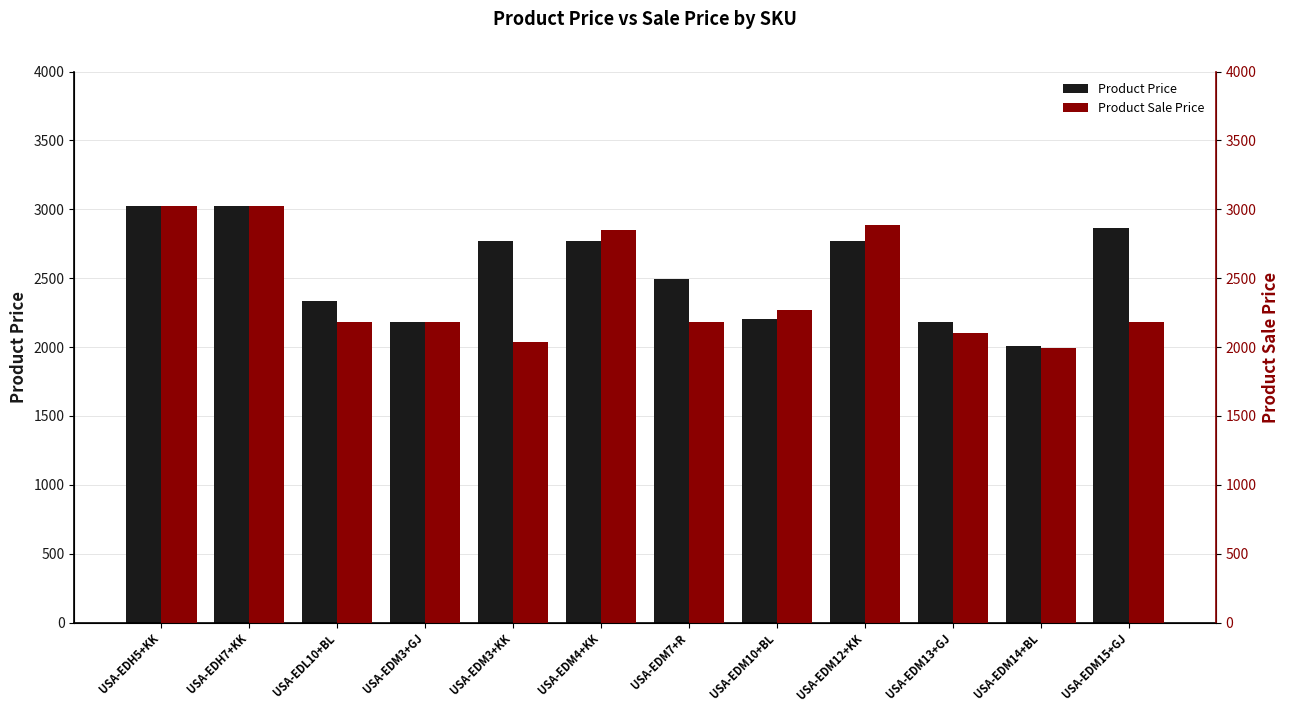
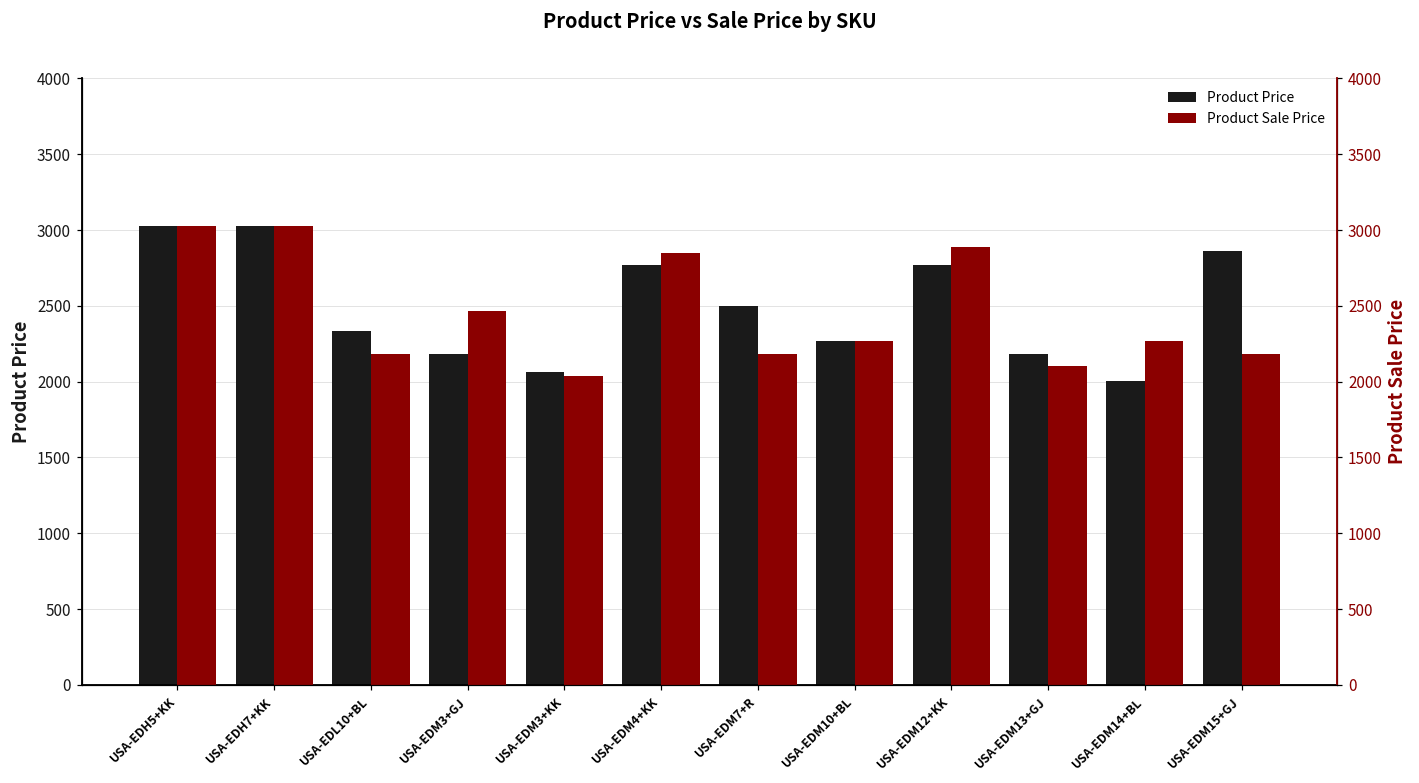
Product Price, USA-EDM3+KK: 2770 -> 2060
Product Price, USA-EDM10+BL: 2200 -> 2270
Product Sale Price, USA-EDM3+GJ: 2180 -> 2460
Product Sale Price, USA-EDM14+BL: 2000 -> 2270
